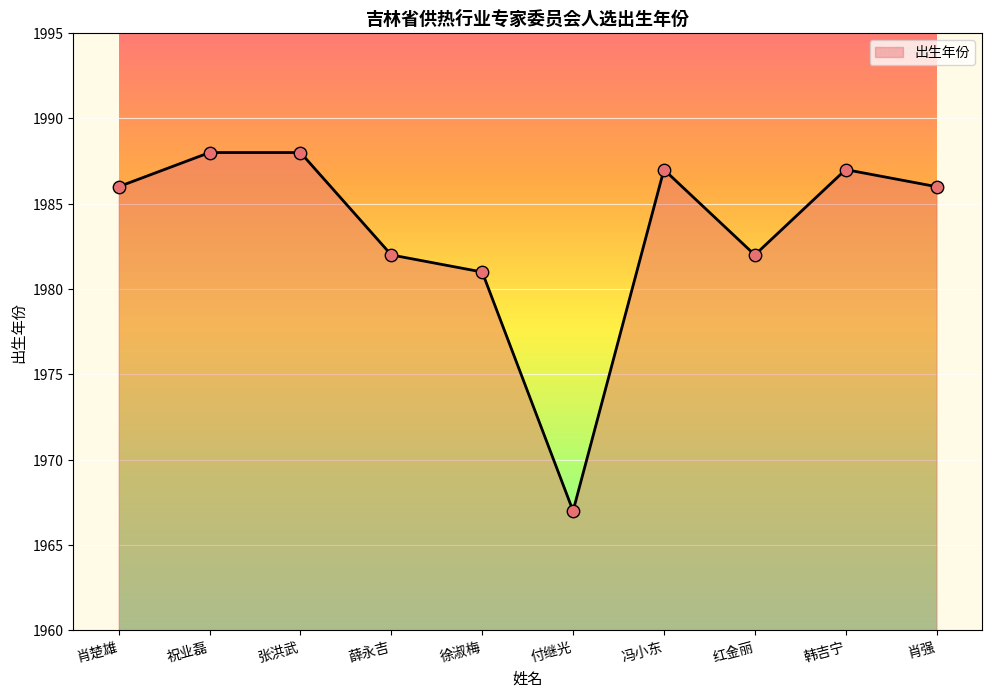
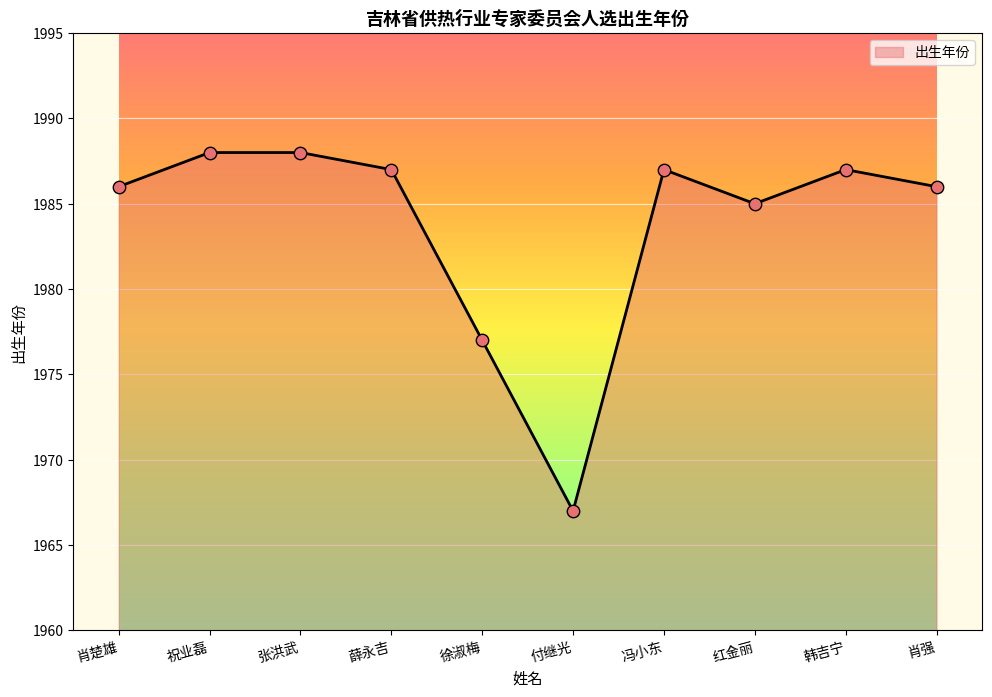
薛永吉: 1982 -> 1987
徐淑梅: 1981 -> 1977
红金丽: 1982 -> 1985
